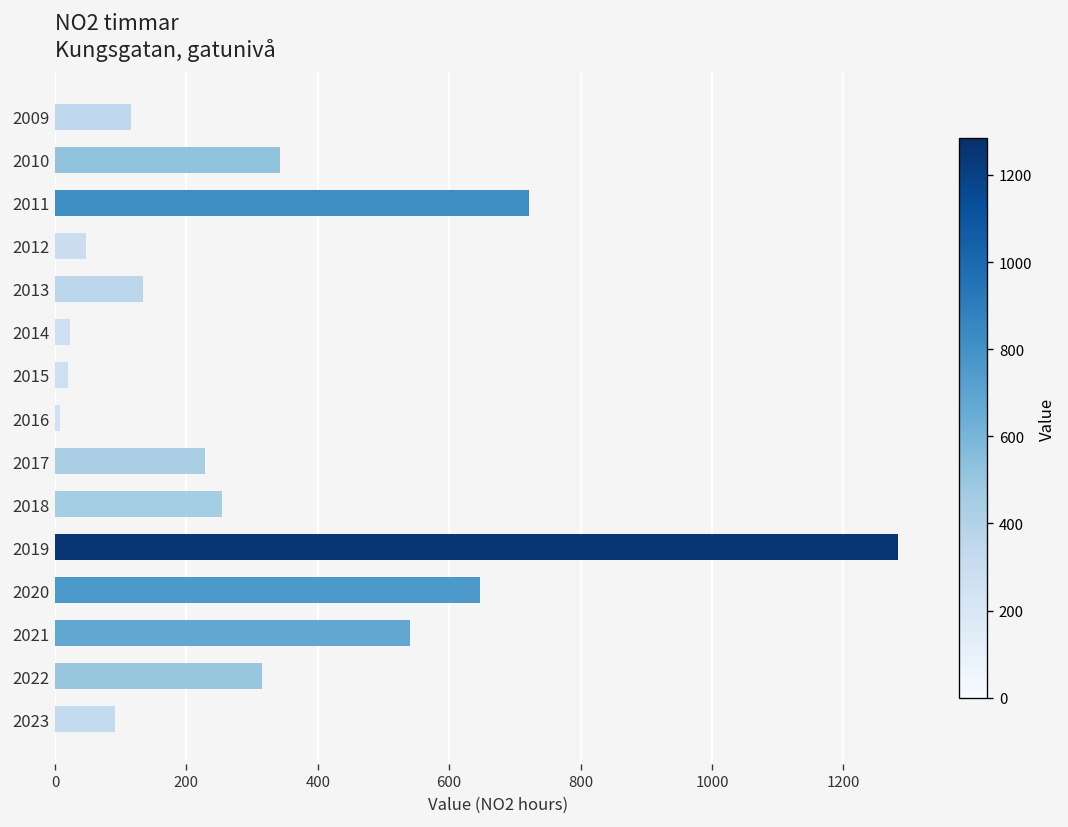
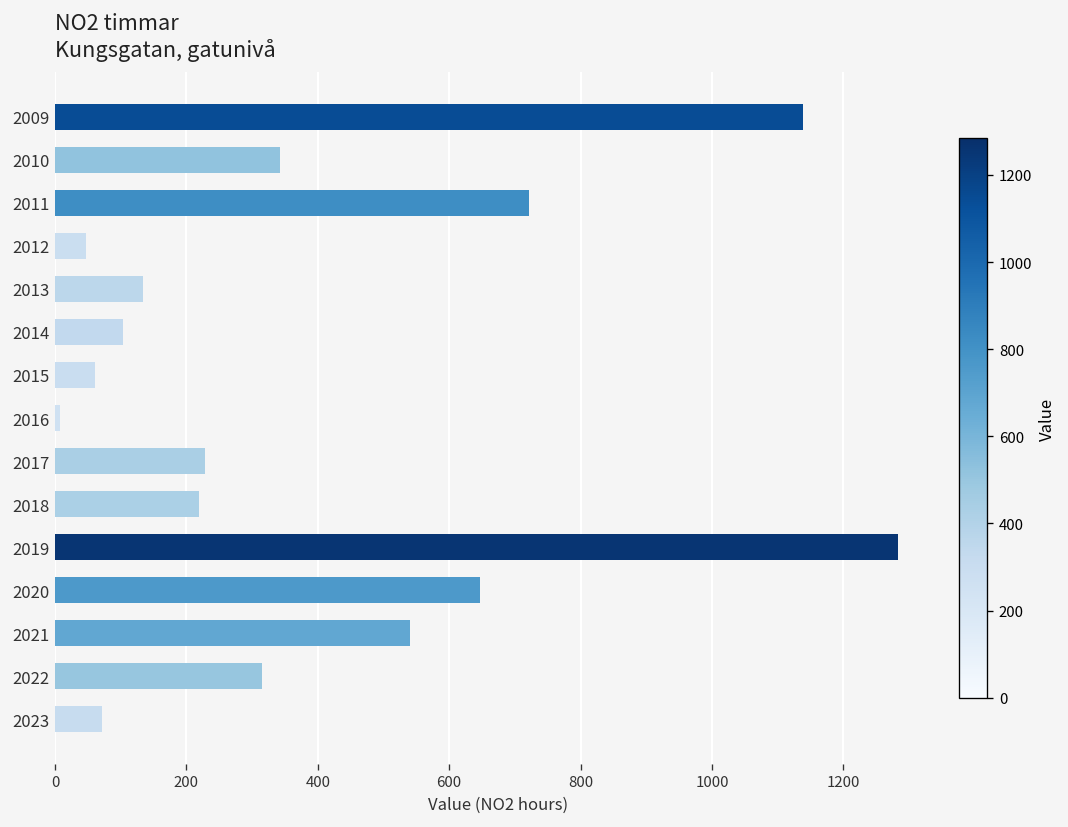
2009: 120 -> 1140
2014: 20 -> 100
2015: 20 -> 60
2018: 250 -> 220
2023: 90 -> 70
